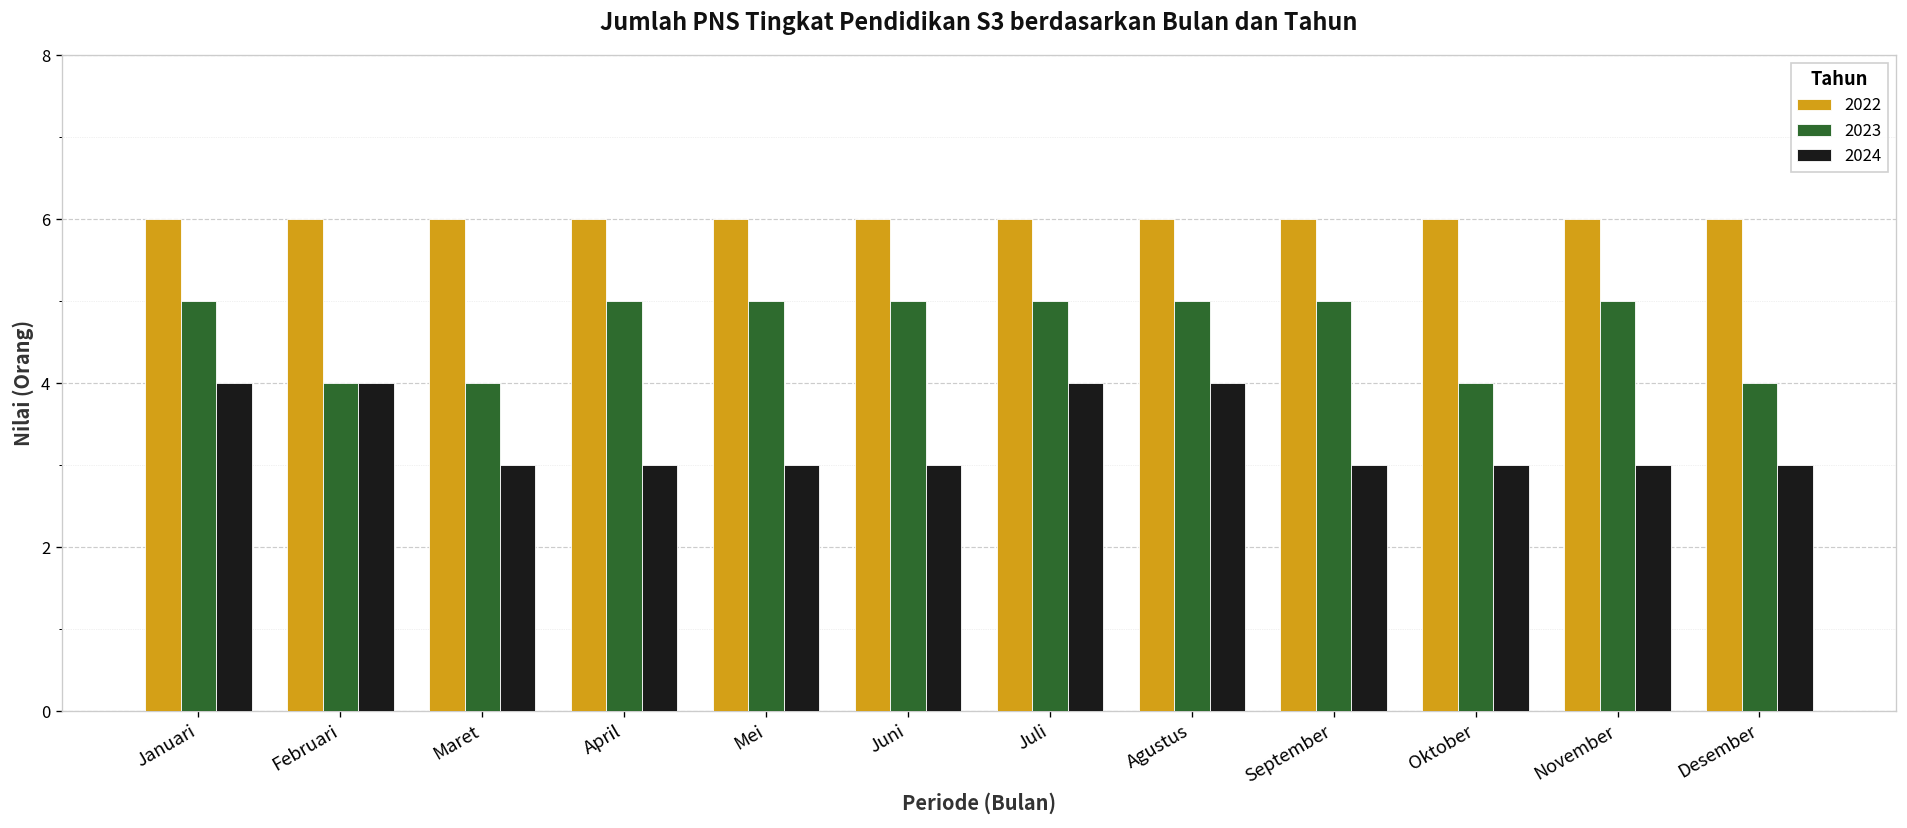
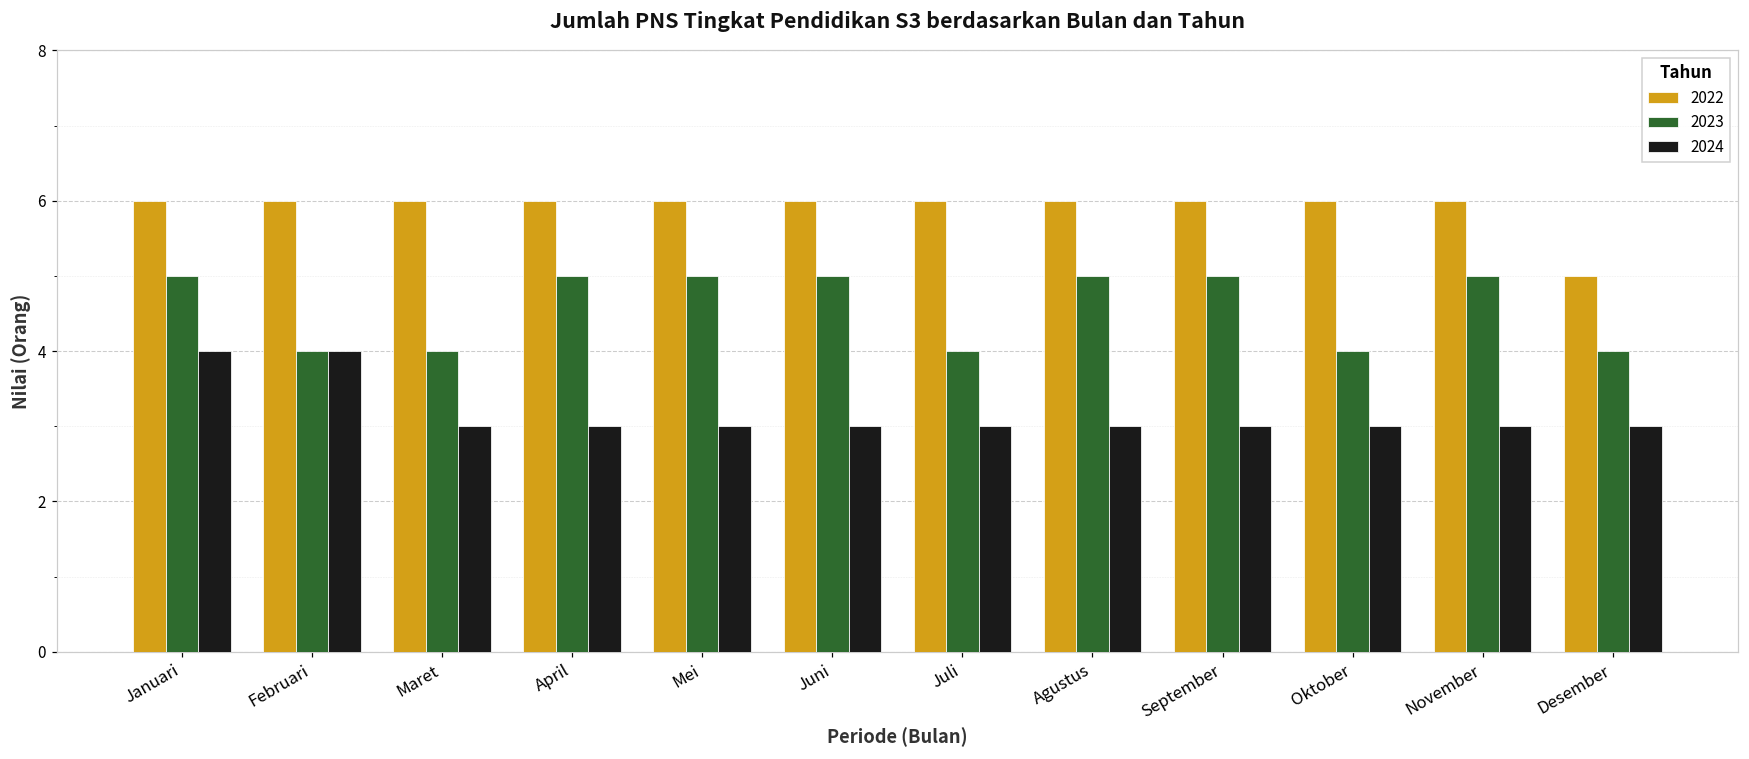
2023, Juli: 5 -> 4
2024, Juli: 4 -> 3
2024, Agustus: 4 -> 3
2022, Desember: 6 -> 5
